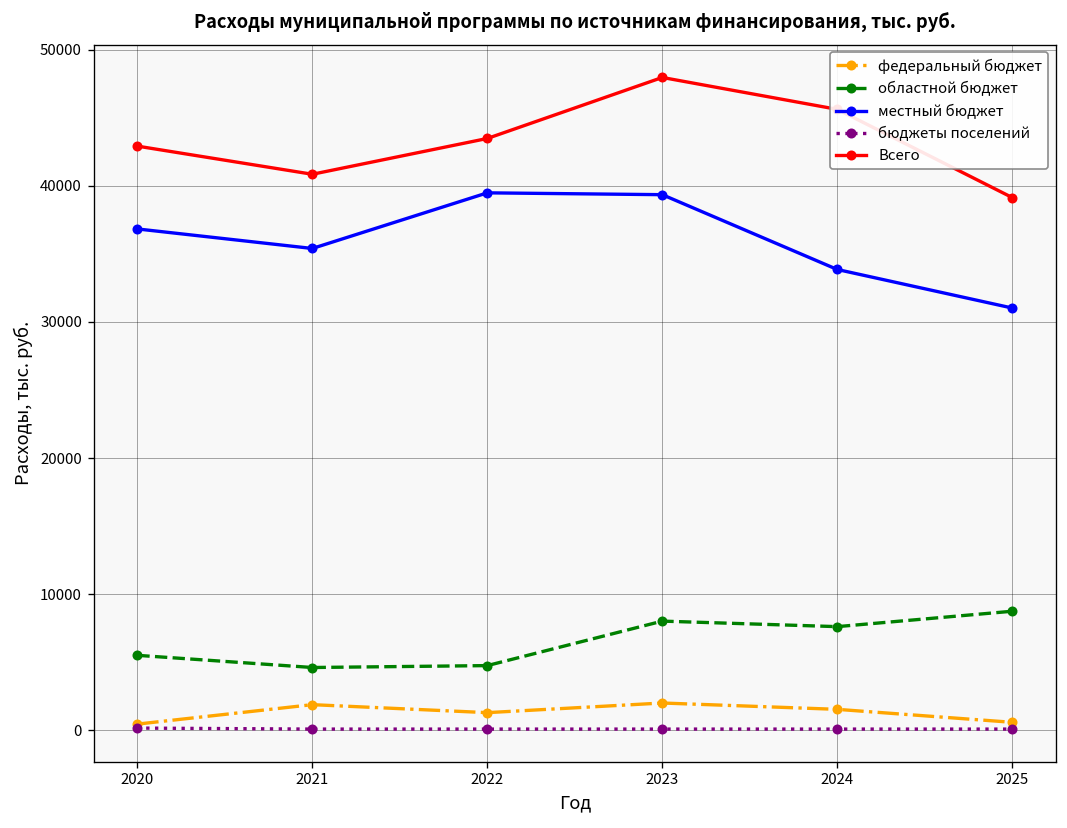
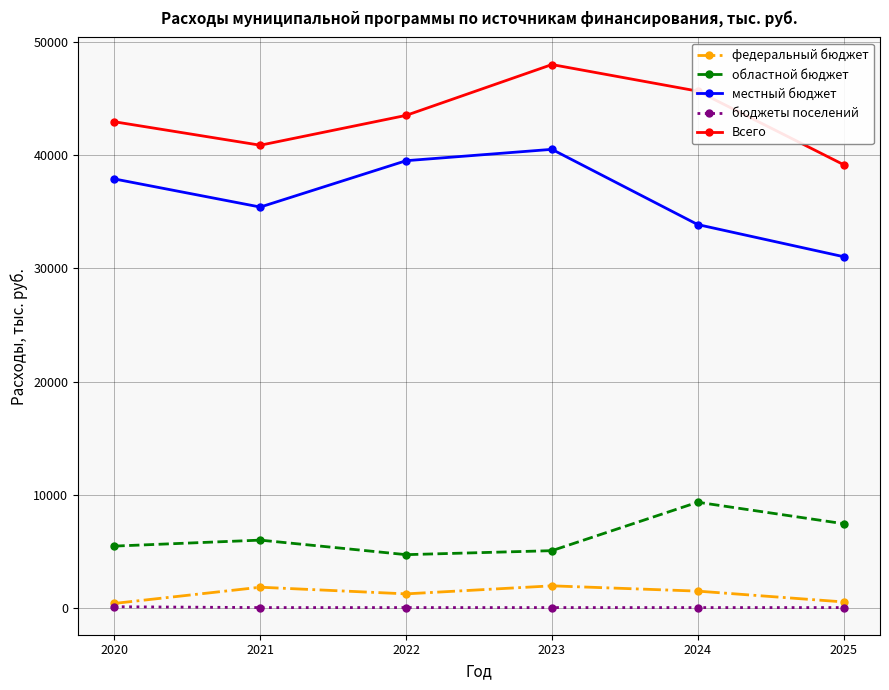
местный бюджет, 2020: 36800 -> 37900
областной бюджет, 2021: 4600 -> 6000
областной бюджет, 2023: 8000 -> 5100
местный бюджет, 2023: 39400 -> 40500
областной бюджет, 2024: 7600 -> 9400
областной бюджет, 2025: 8700 -> 7500
